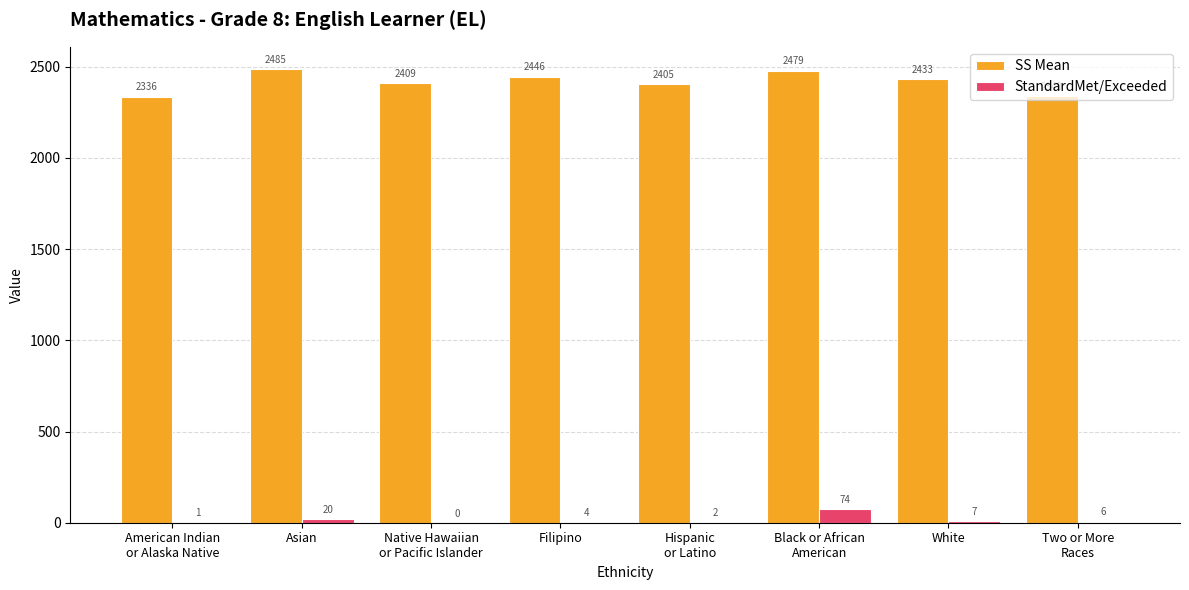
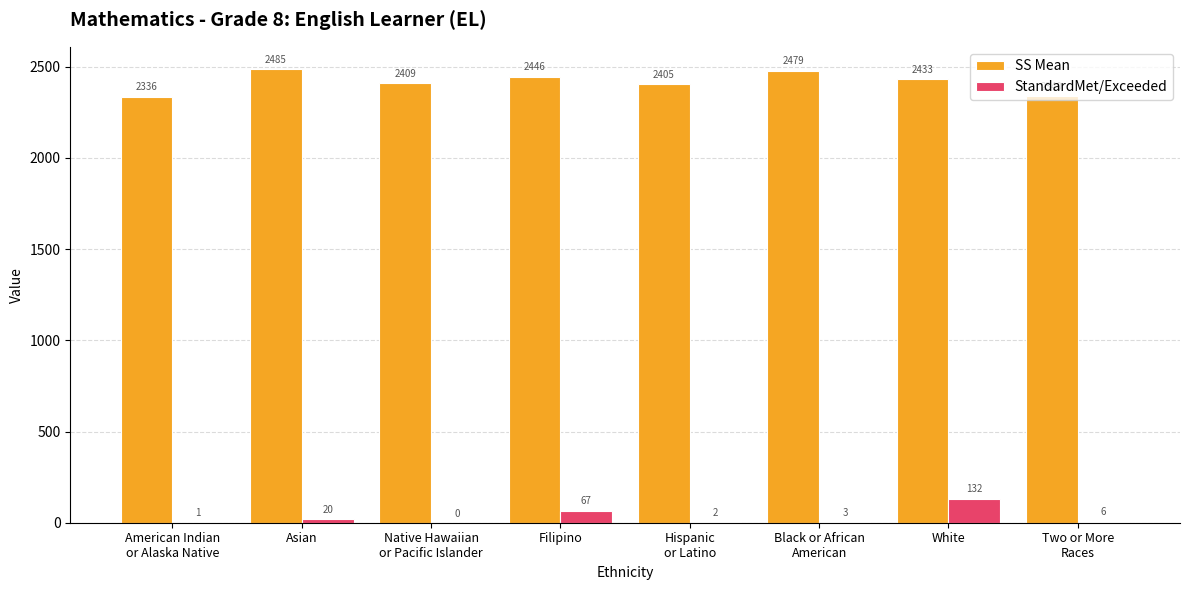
StandardMet/Exceeded, Filipino: 4 -> 67
StandardMet/Exceeded, Black or African American: 74 -> 3
StandardMet/Exceeded, White: 7 -> 132
